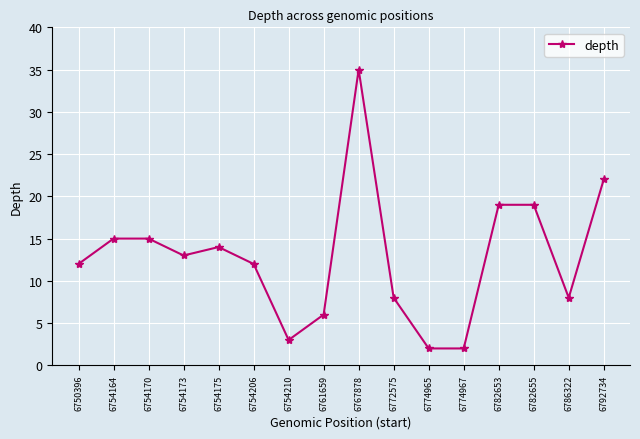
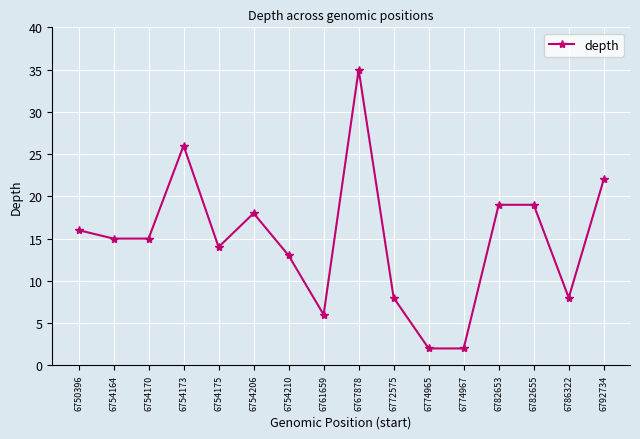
6750396: 12 -> 16
6754173: 13 -> 26
6754206: 12 -> 18
6754210: 3 -> 13
